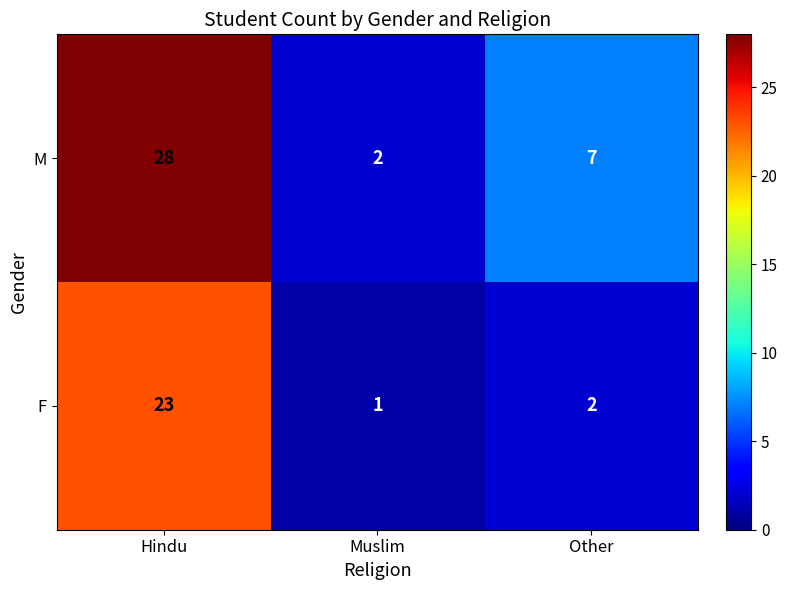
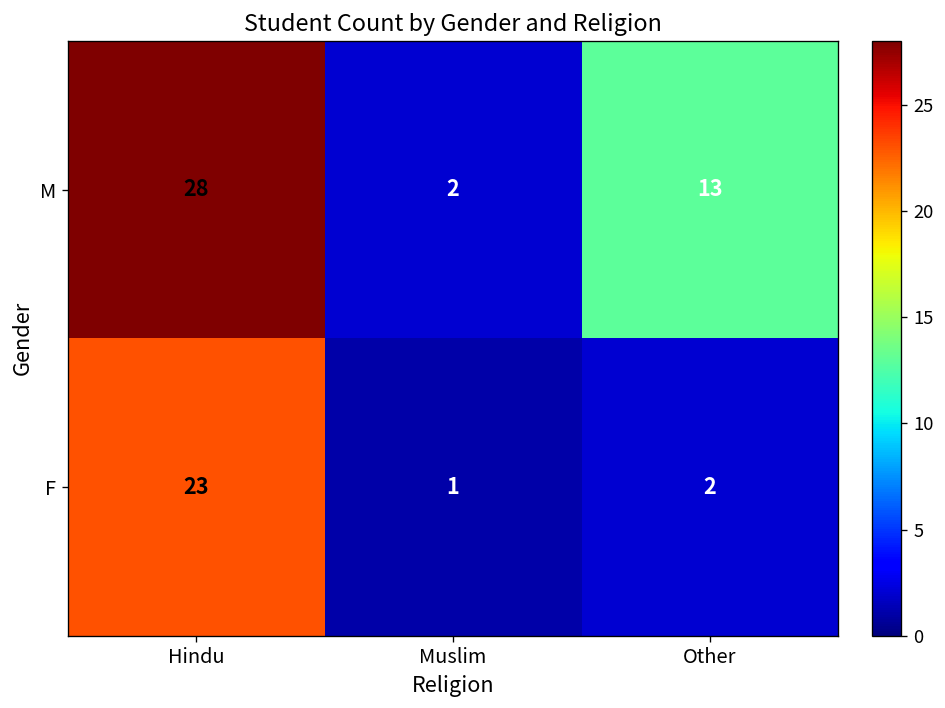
M, Other: 7 -> 13
